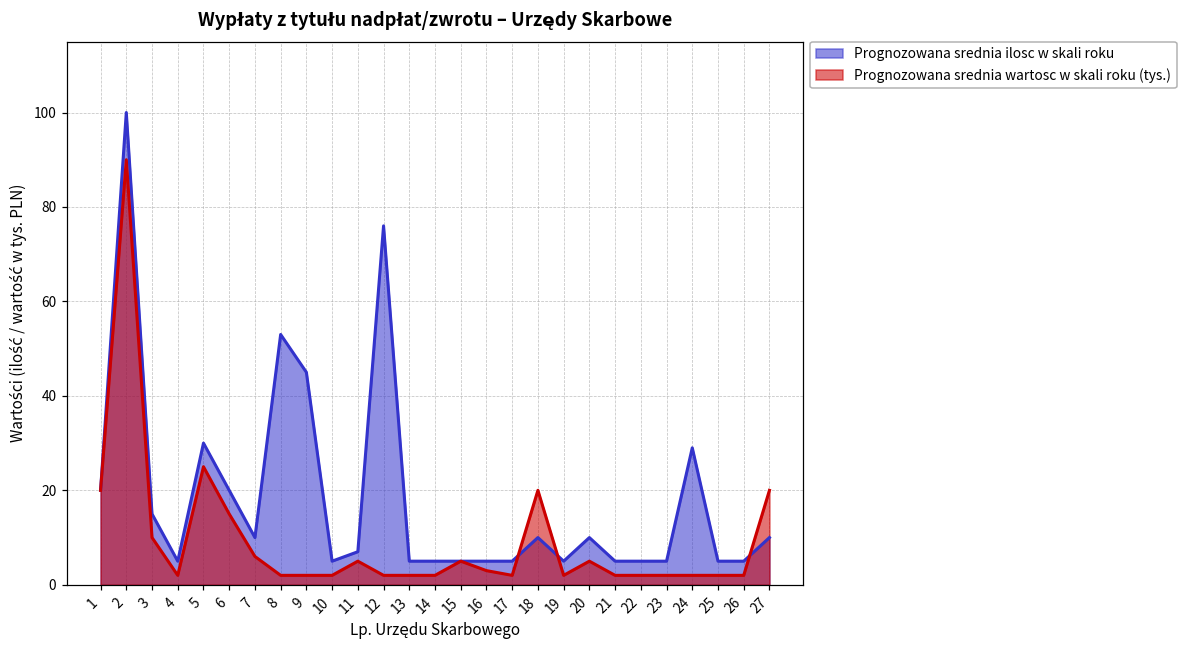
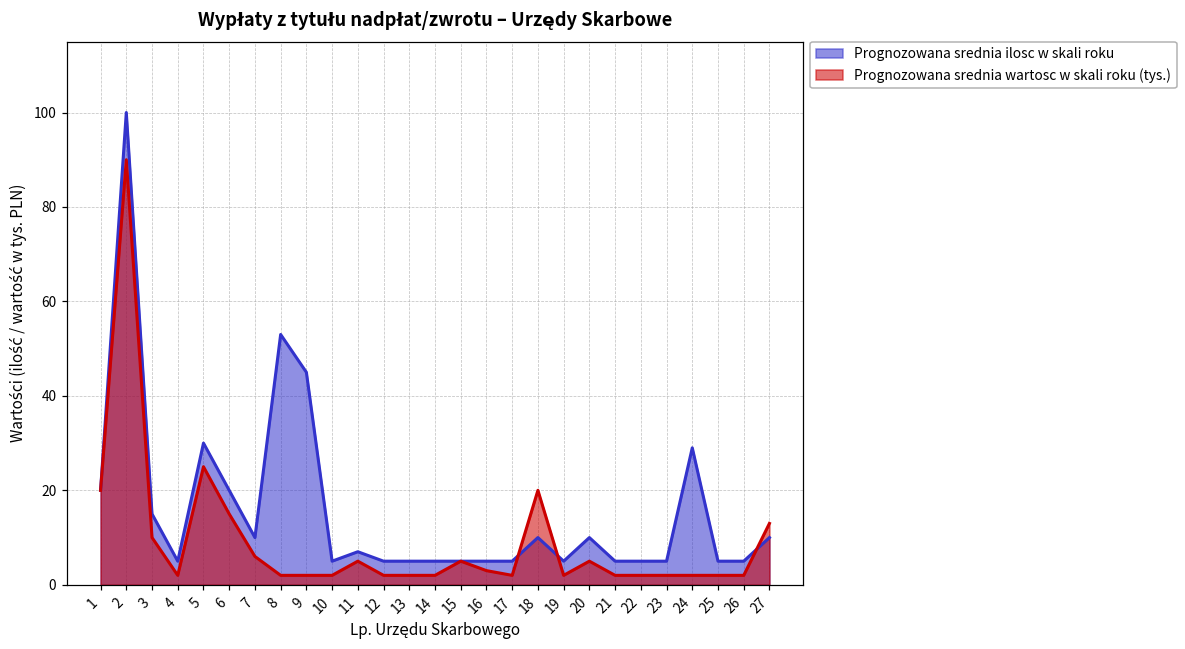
Prognozowana srednia ilosc w skali roku, 12: 76 -> 5
Prognozowana srednia wartosc w skali roku (tys.), 27: 20 -> 13
